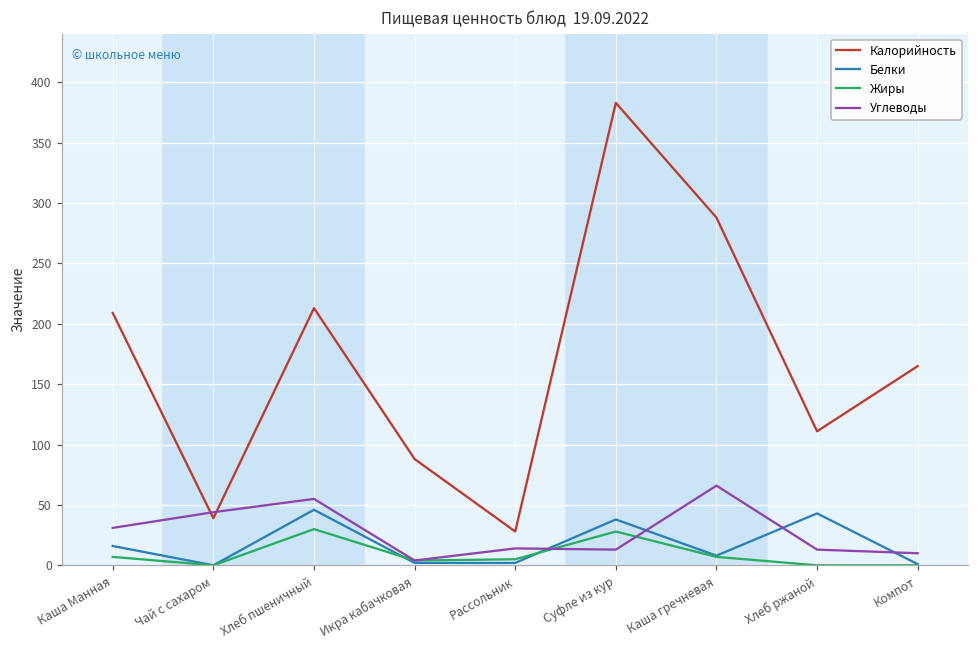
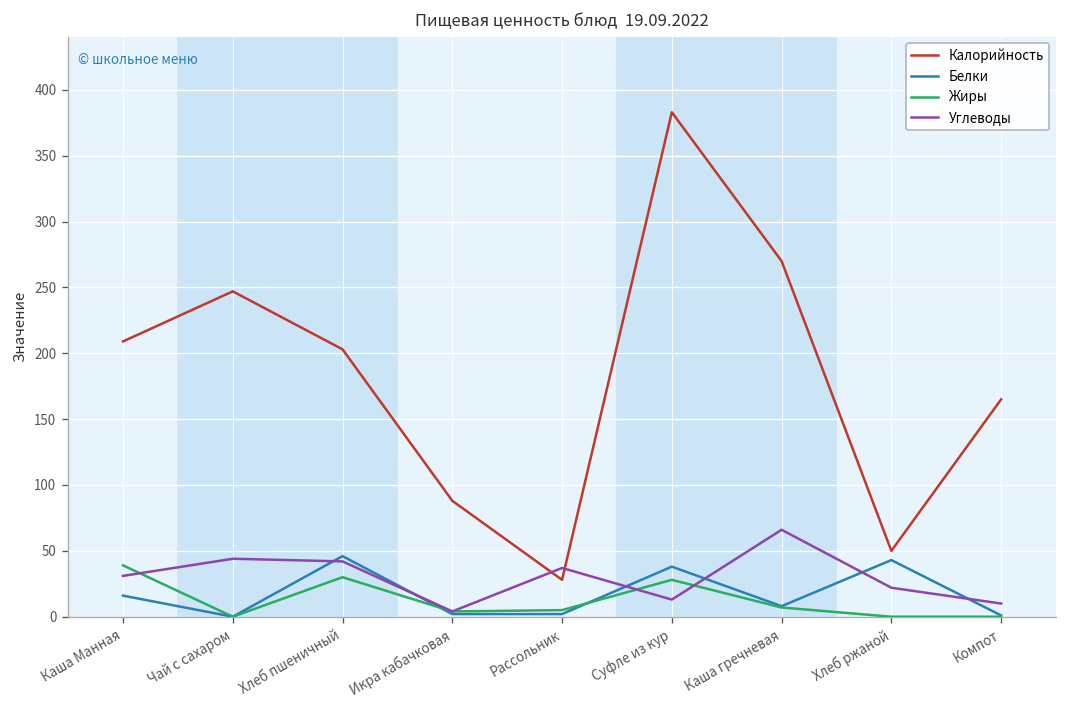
Жиры, Каша Манная: 7 -> 39
Калорийность, Чай с сахаром: 39 -> 247
Калорийность, Хлеб пшеничный: 213 -> 203
Углеводы, Хлеб пшеничный: 55 -> 42
Углеводы, Рассольник: 14 -> 37
Калорийность, Каша гречневая: 288 -> 270
Калорийность, Хлеб ржаной: 111 -> 50
Углеводы, Хлеб ржаной: 13 -> 22
